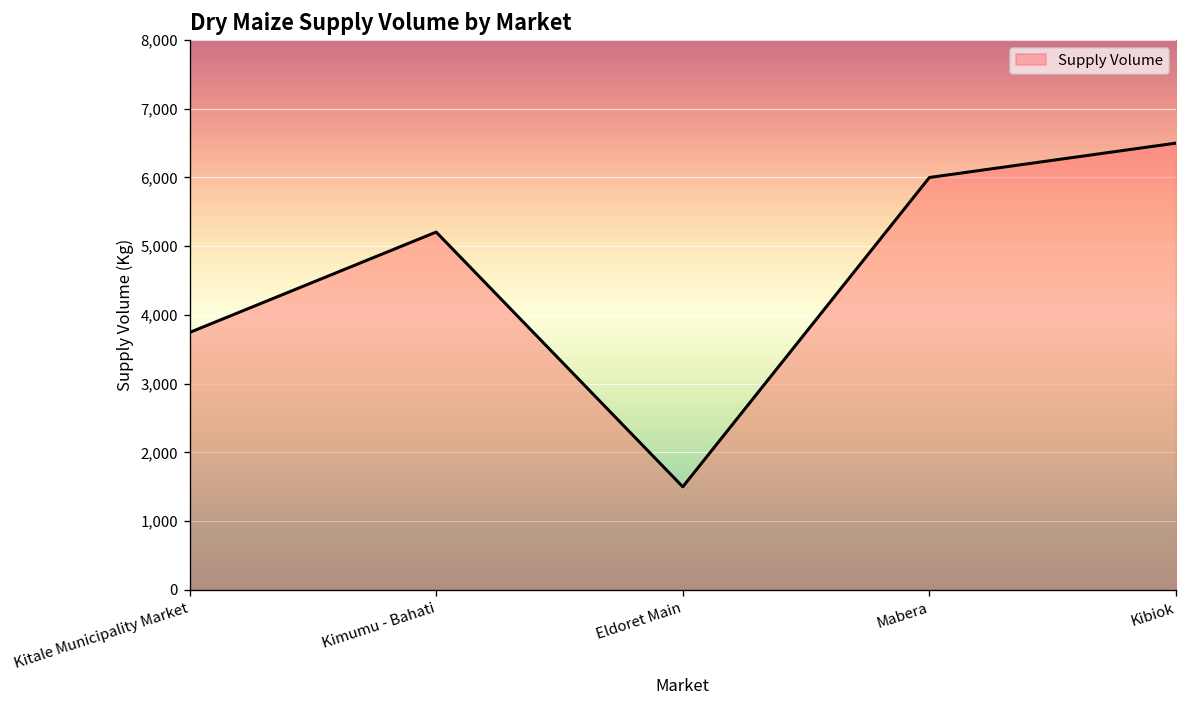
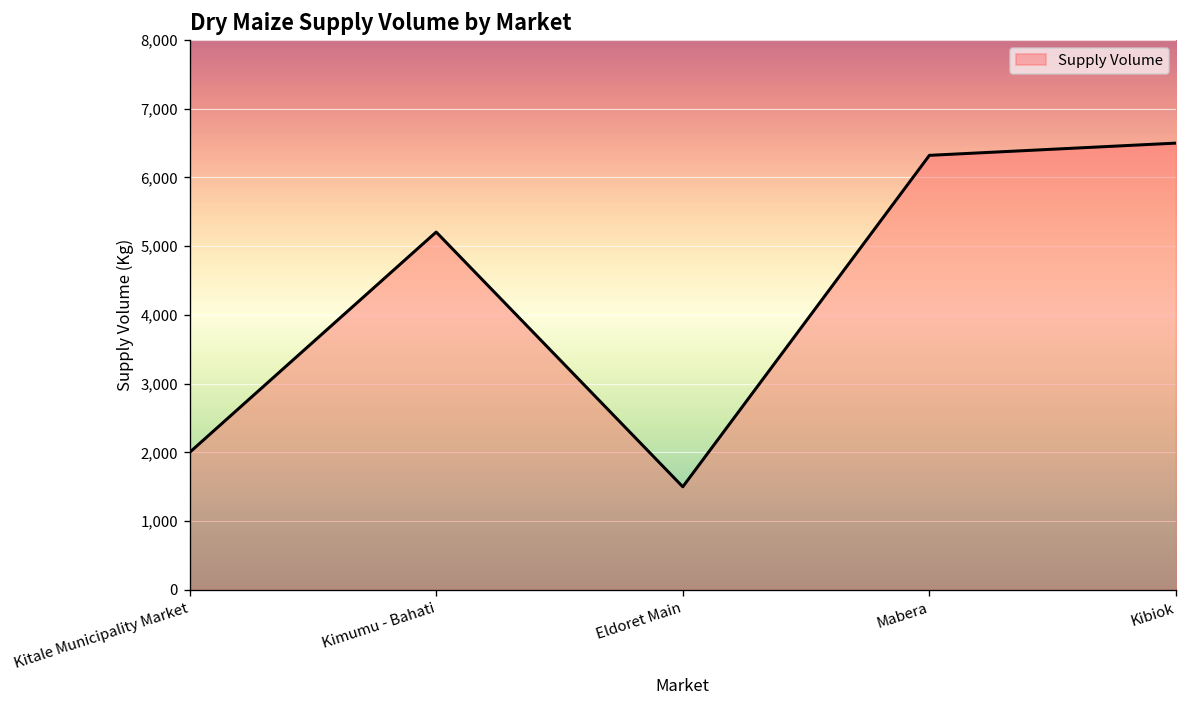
Kitale Municipality Market: 3,700 -> 2,000
Mabera: 6,000 -> 6,300
